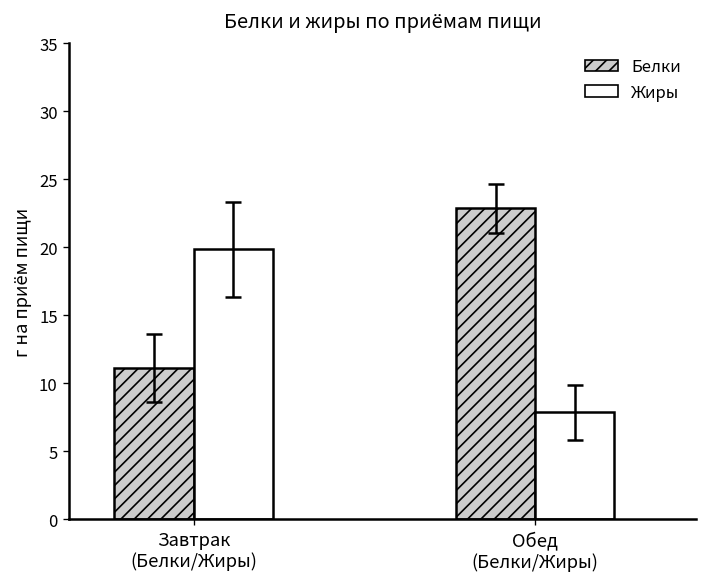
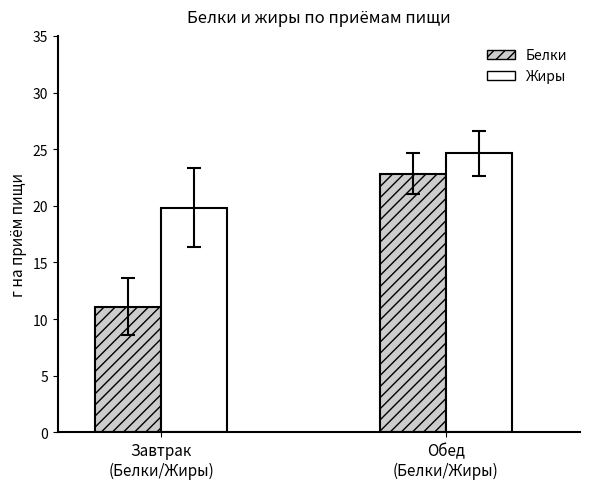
Жиры, Обед (Белки/Жиры): 7.9 -> 24.6
